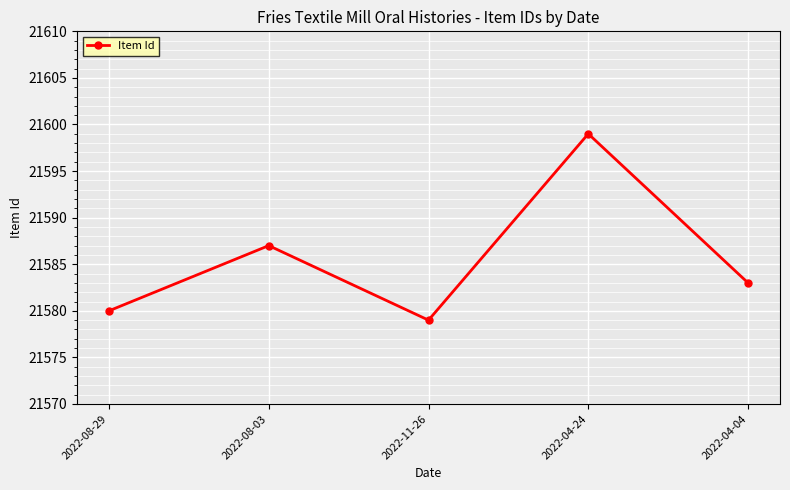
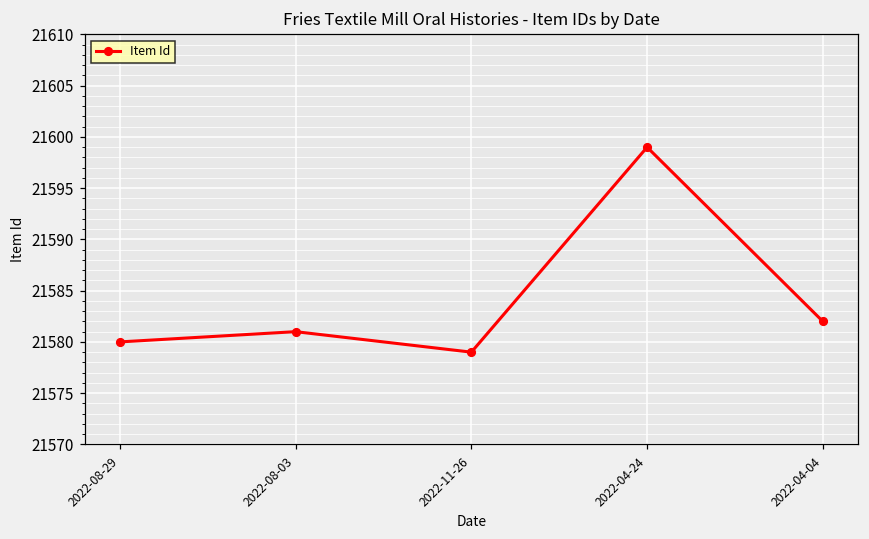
2022-08-03: 21587 -> 21581
2022-04-04: 21583 -> 21582
